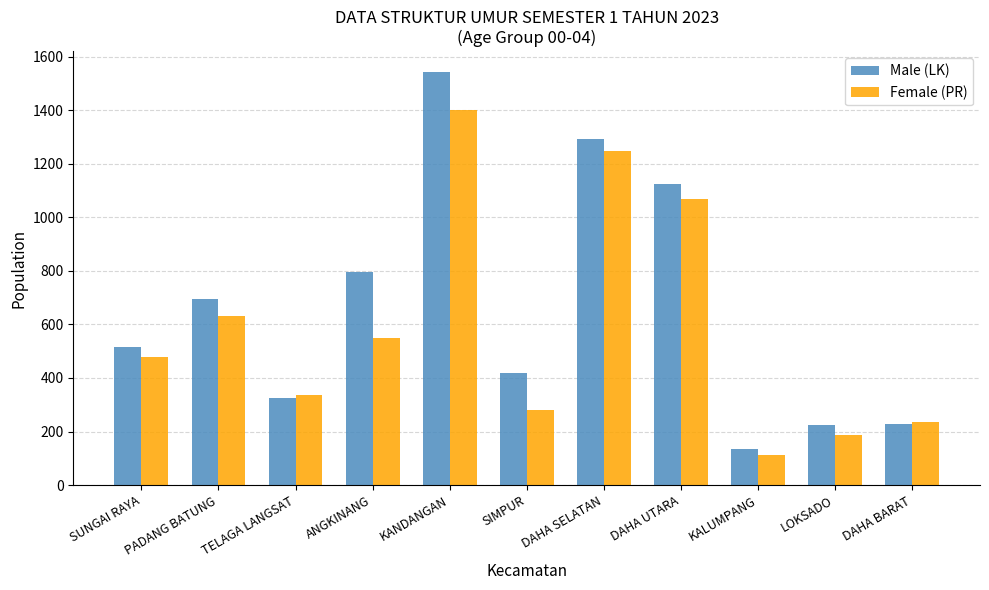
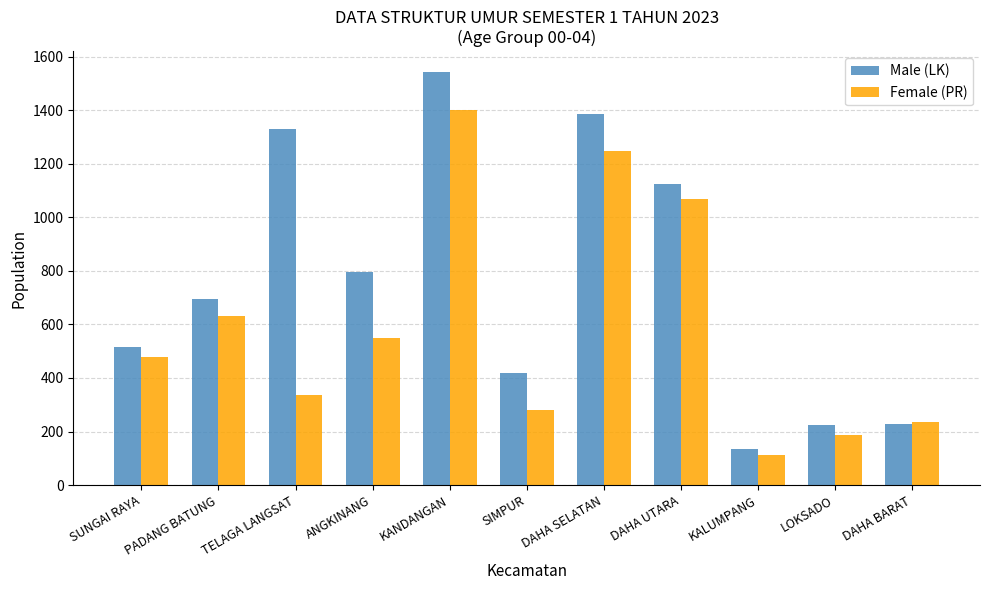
Male (LK), TELAGA LANGSAT: 330 -> 1330
Male (LK), DAHA SELATAN: 1290 -> 1390
